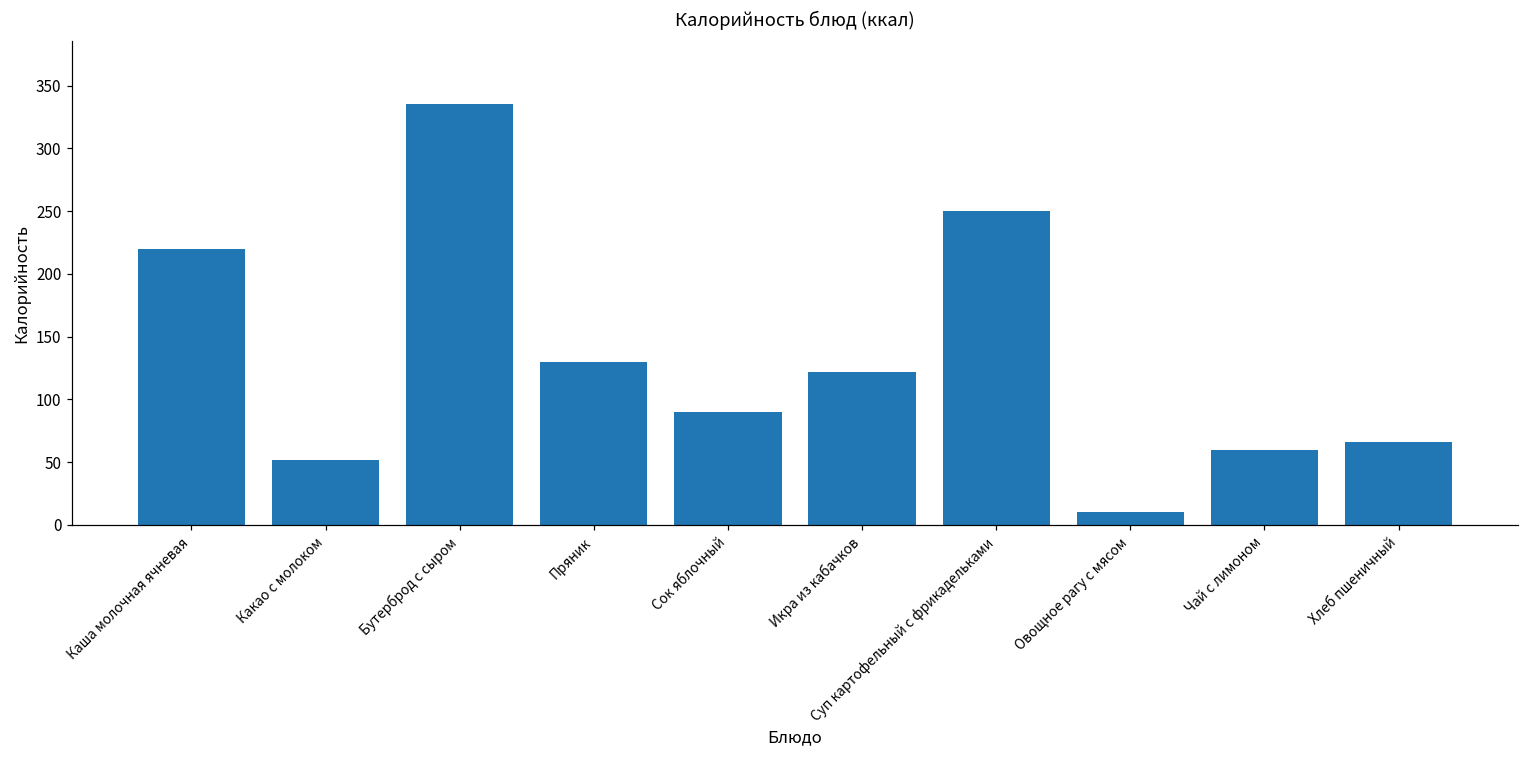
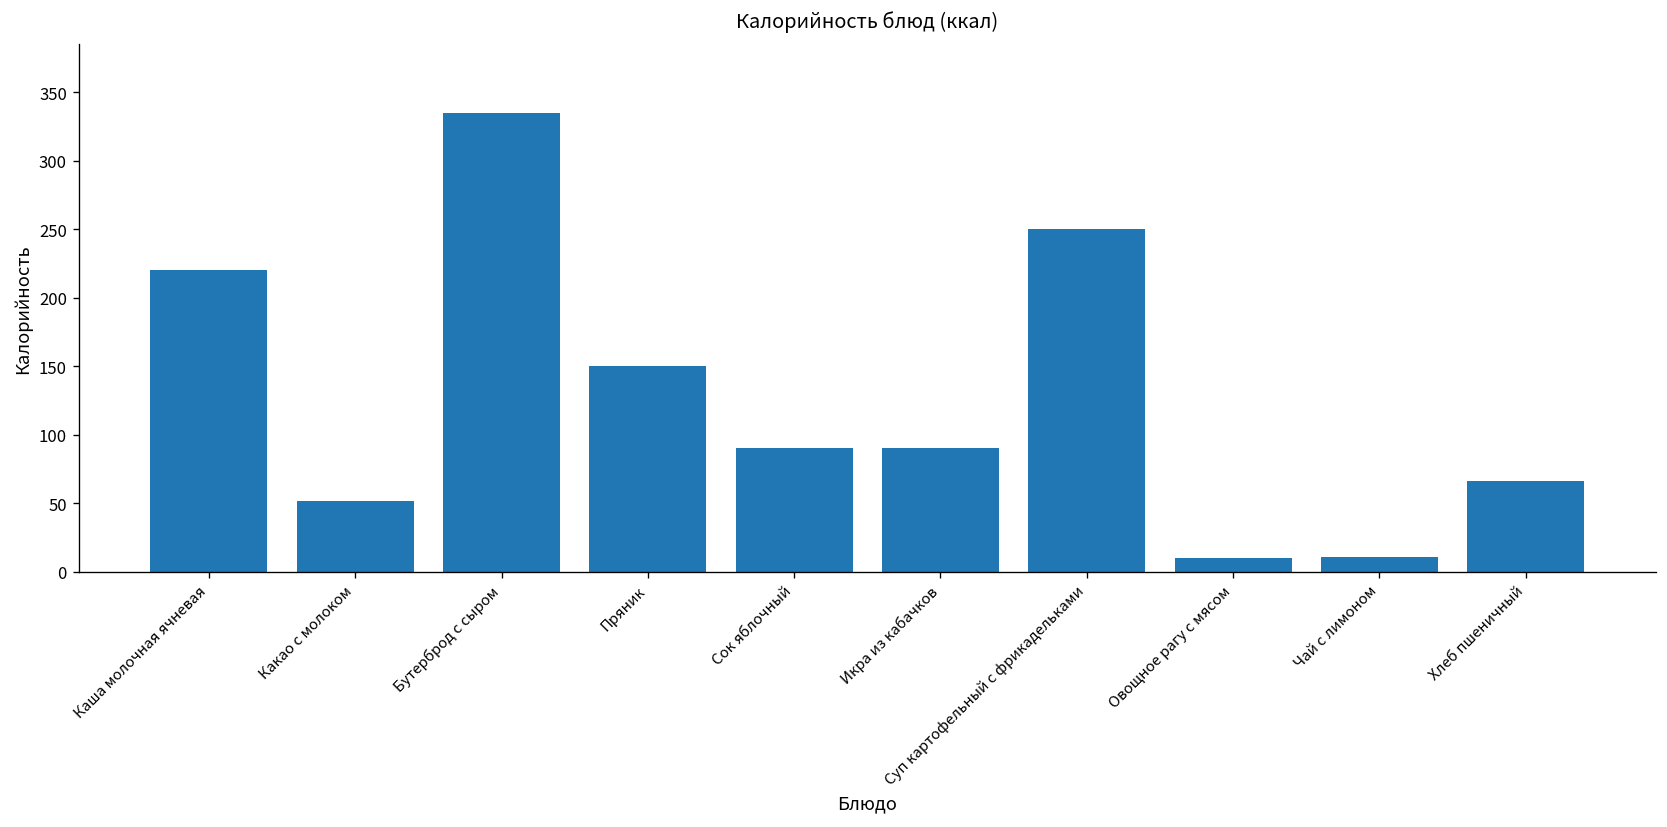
Пряник: 130 -> 150
Икра из кабачков: 122 -> 90
Чай с лимоном: 60 -> 11
